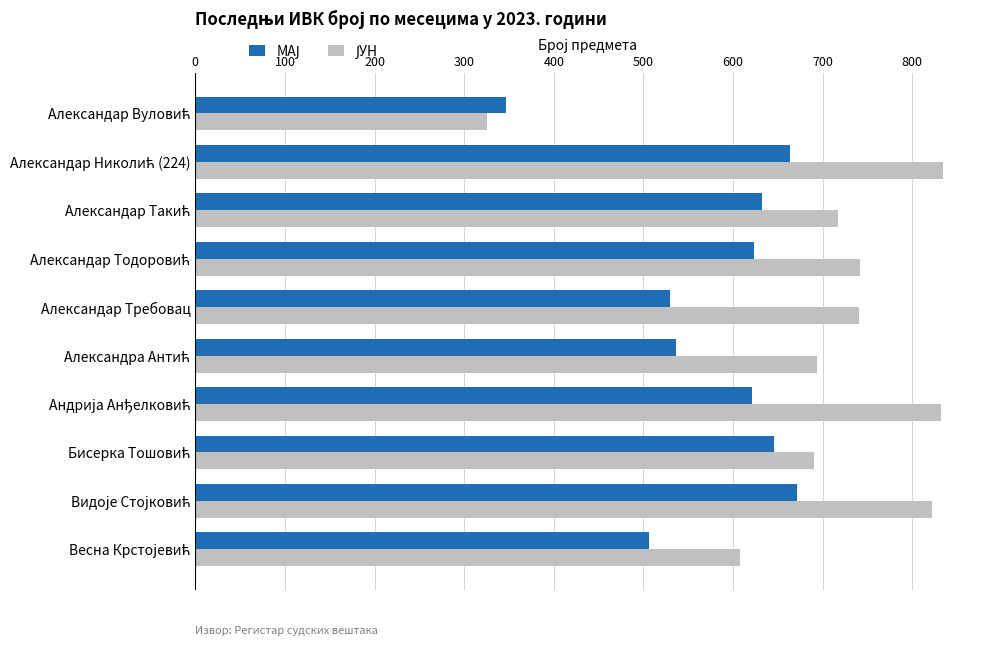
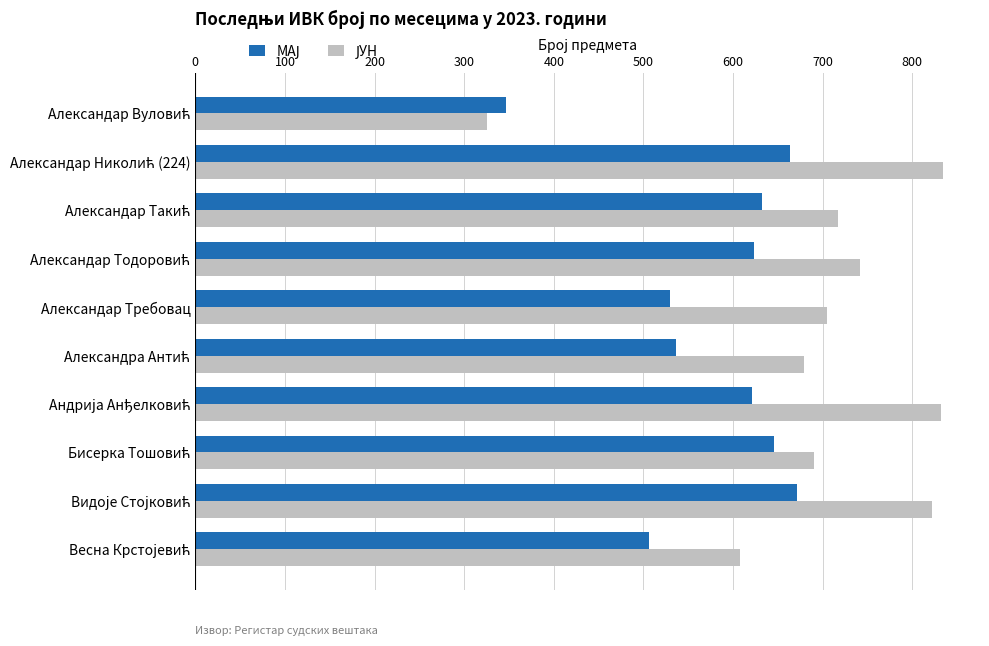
ЈУН, Александар Требовац: 740 -> 710
ЈУН, Александра Антић: 690 -> 680
